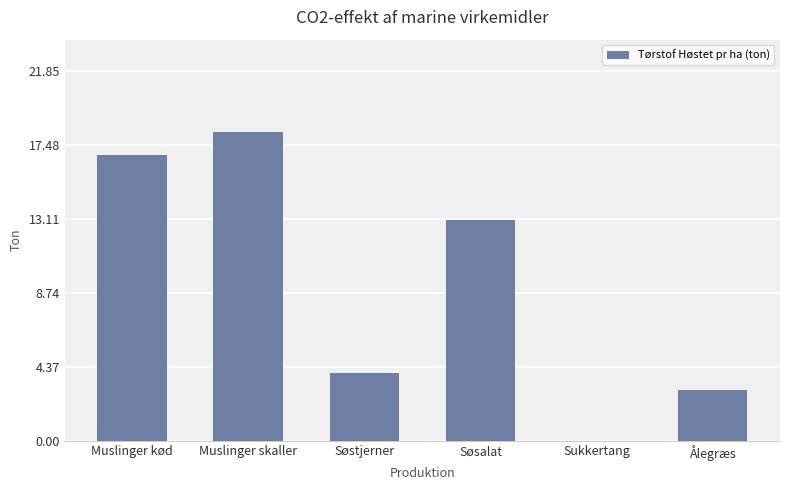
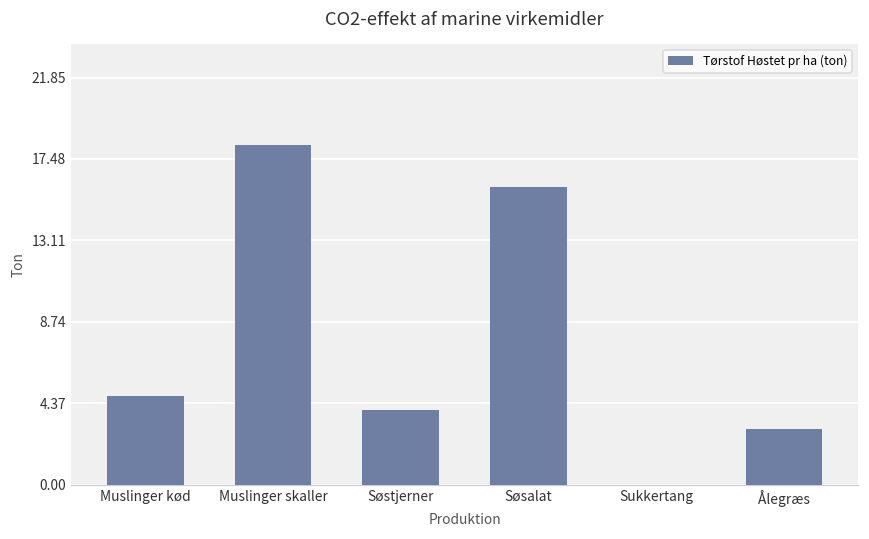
Muslinger kød: 16.9 -> 4.7
Søsalat: 13 -> 16
